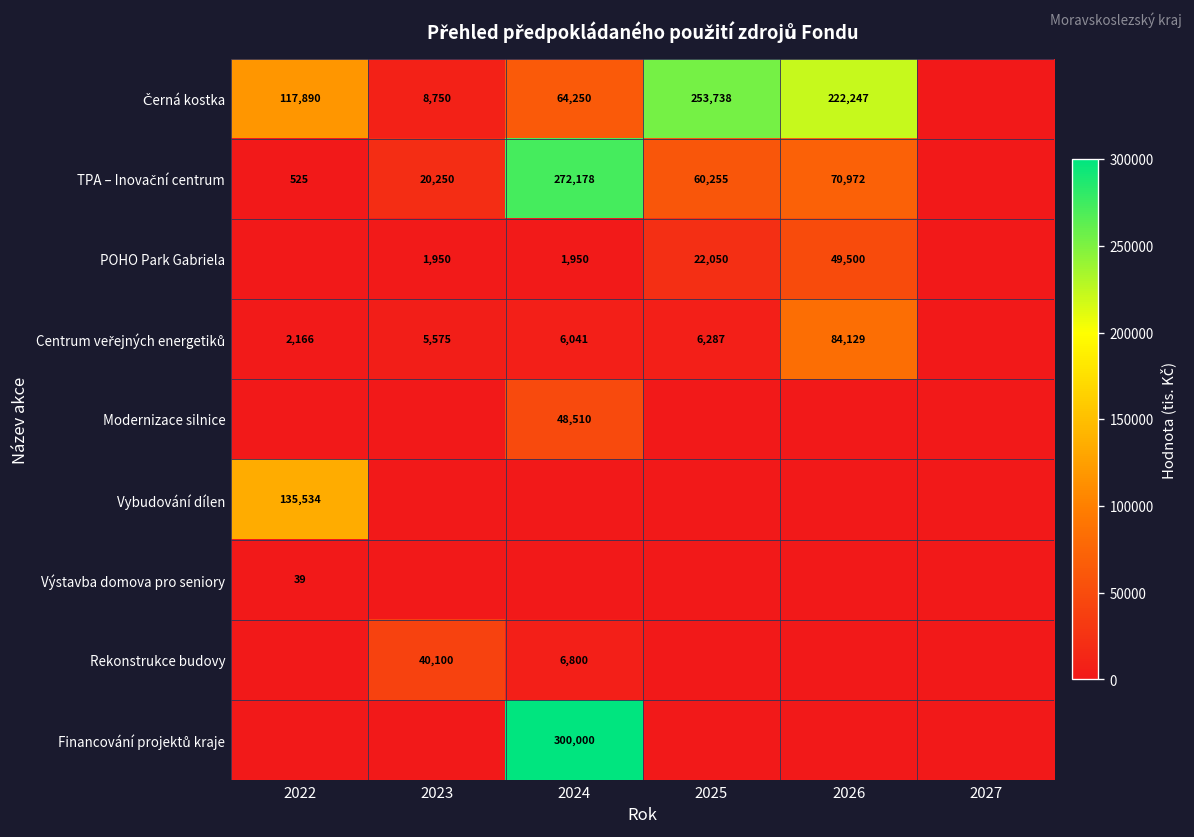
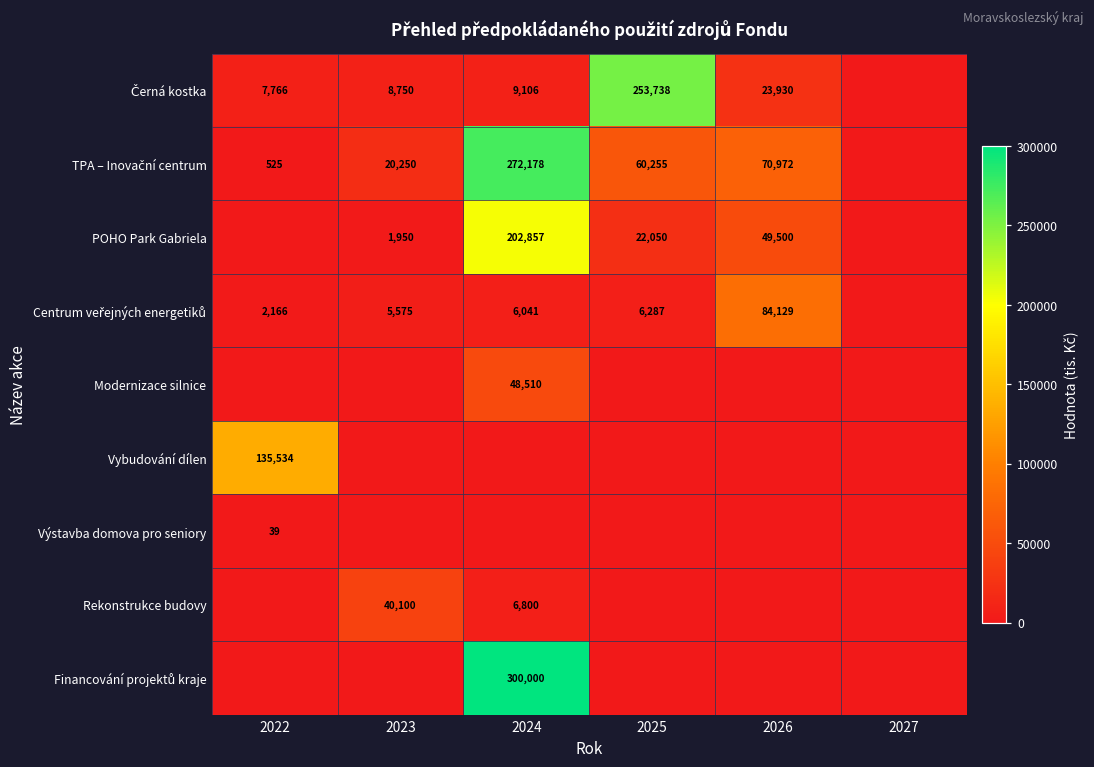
Černá kostka, 2022: 117,890 -> 7,766
Černá kostka, 2024: 64,250 -> 9,106
Černá kostka, 2026: 222,247 -> 23,930
POHO Park Gabriela, 2024: 1,950 -> 202,857
